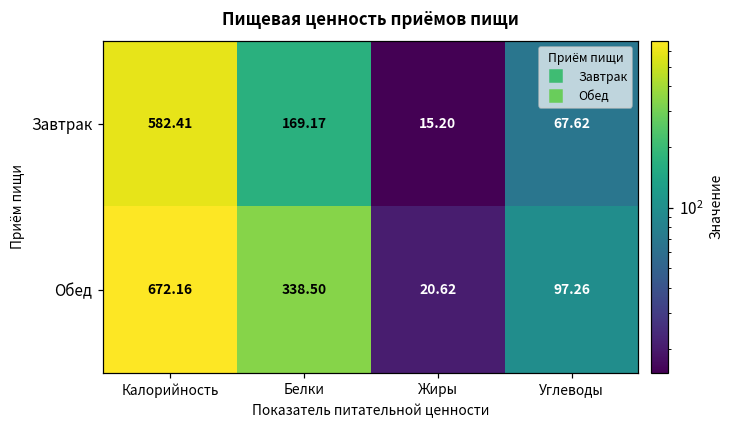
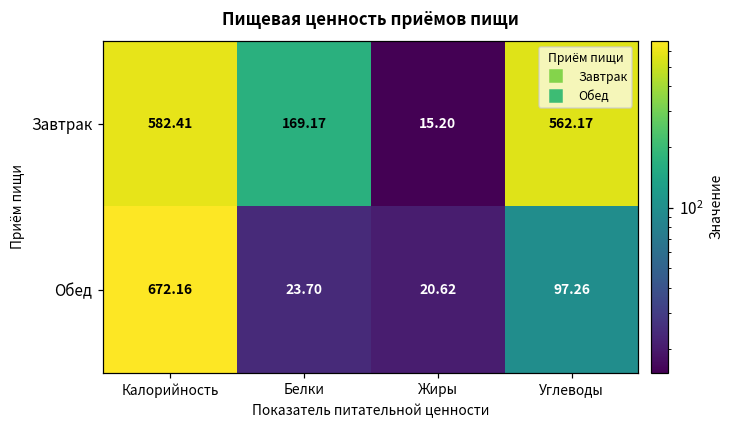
Завтрак, Углеводы: 67.62 -> 562.17
Обед, Белки: 338.50 -> 23.70
